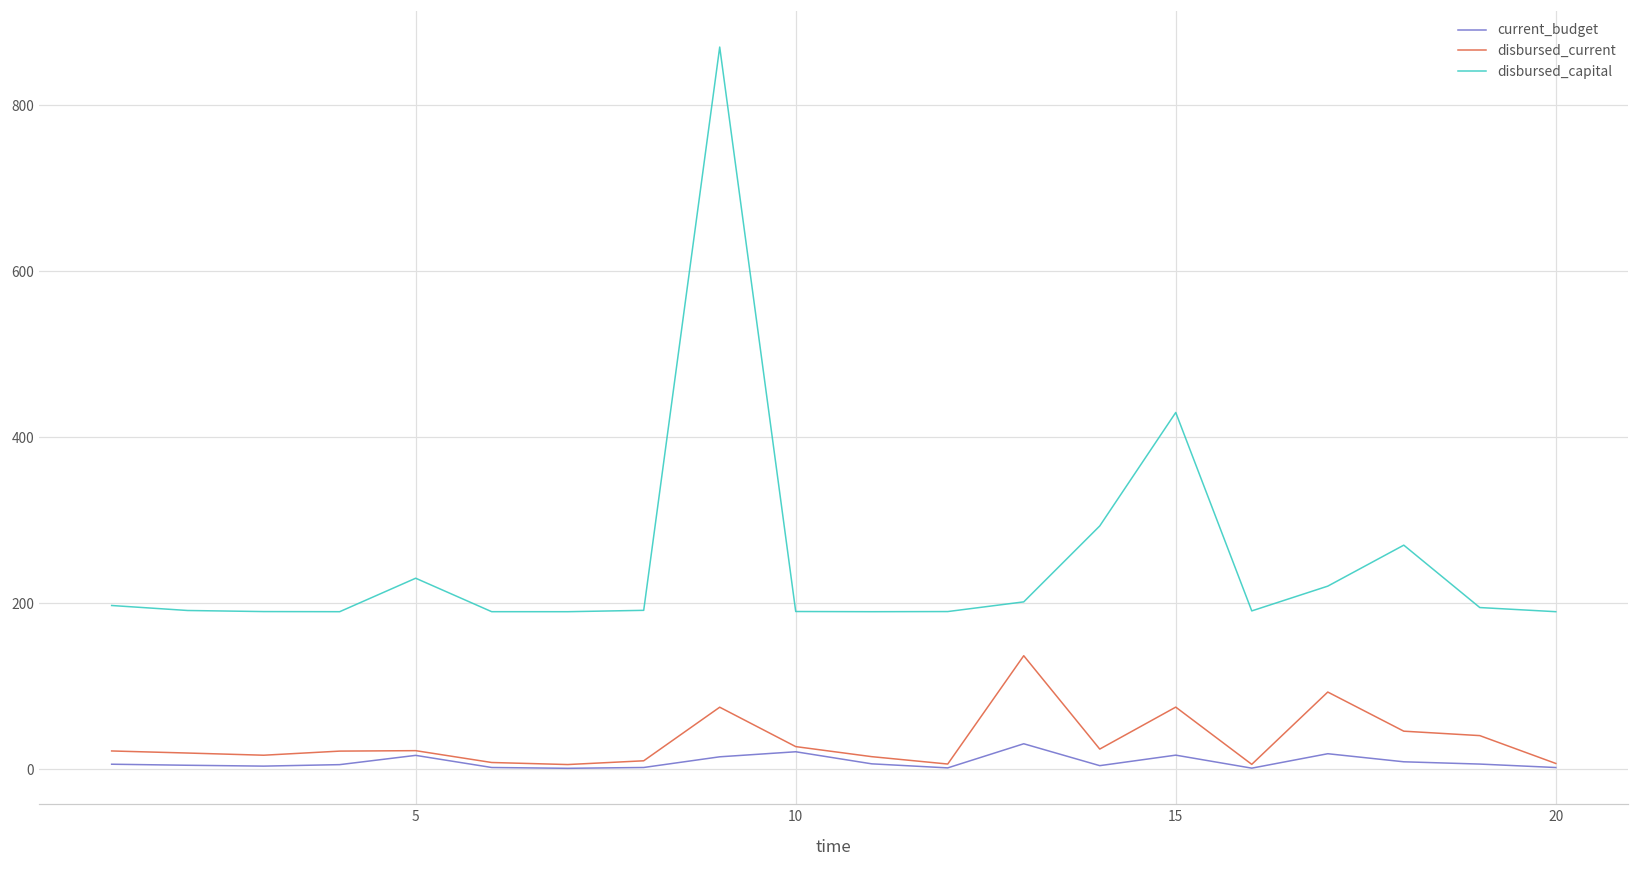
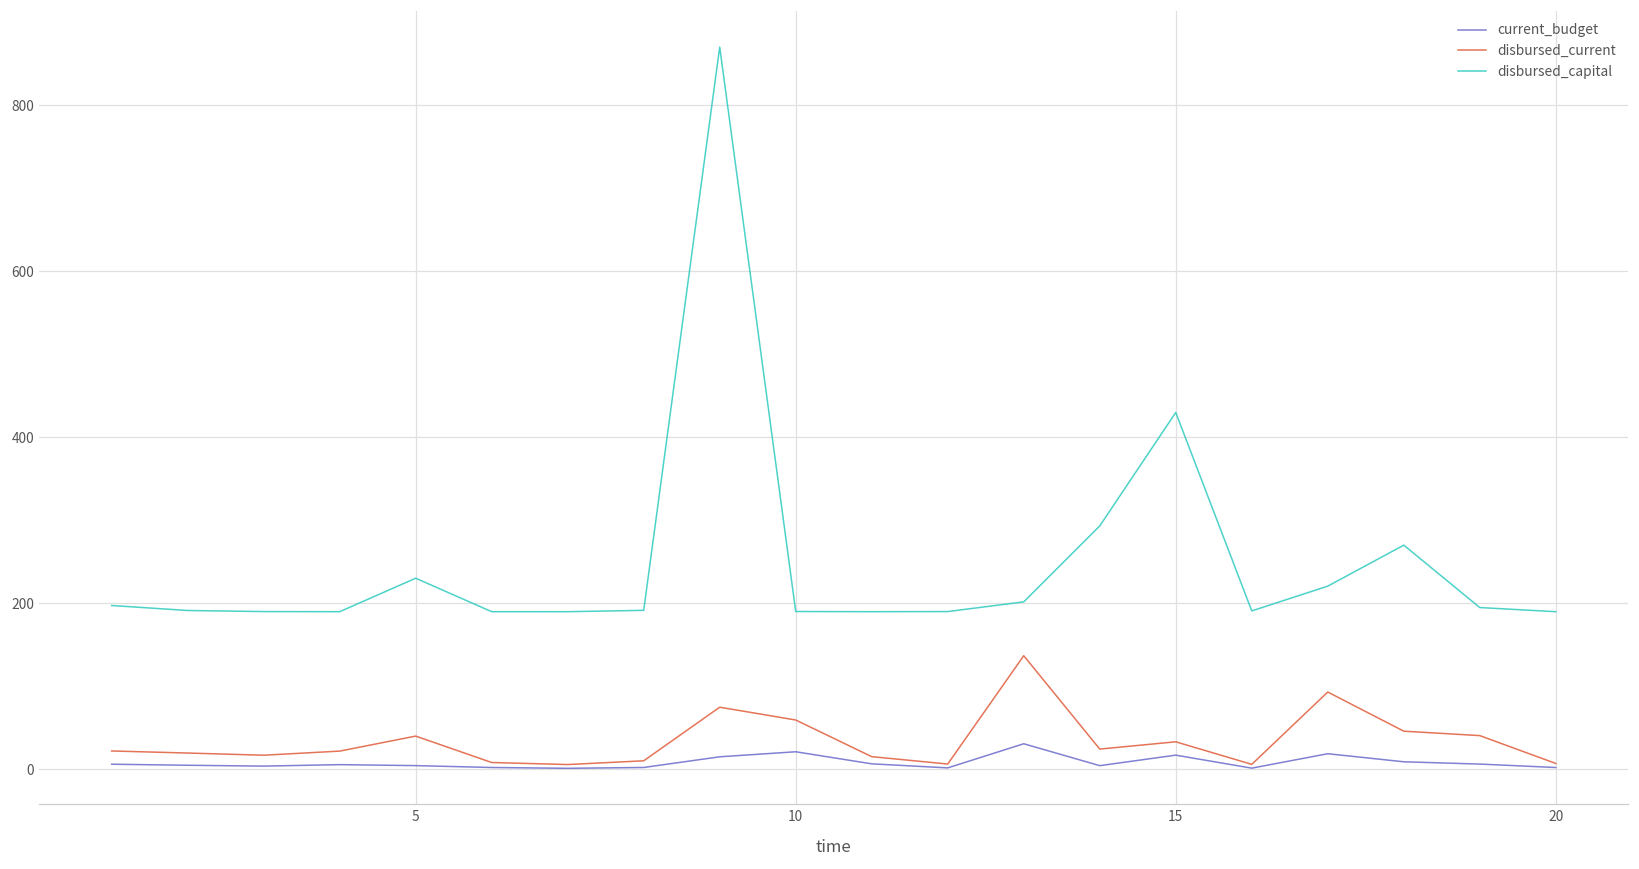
current_budget, 5: 20 -> 0
disbursed_current, 5: 20 -> 40
disbursed_current, 10: 30 -> 60
disbursed_current, 15: 80 -> 30
